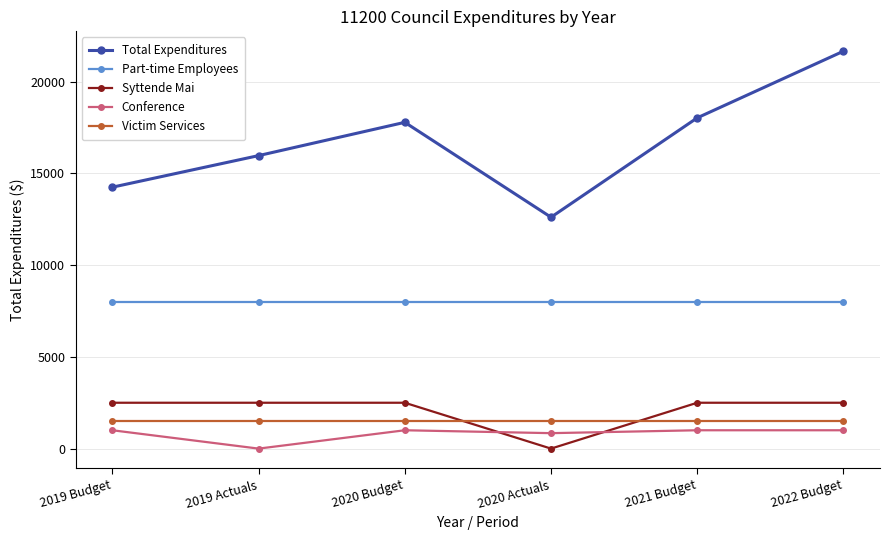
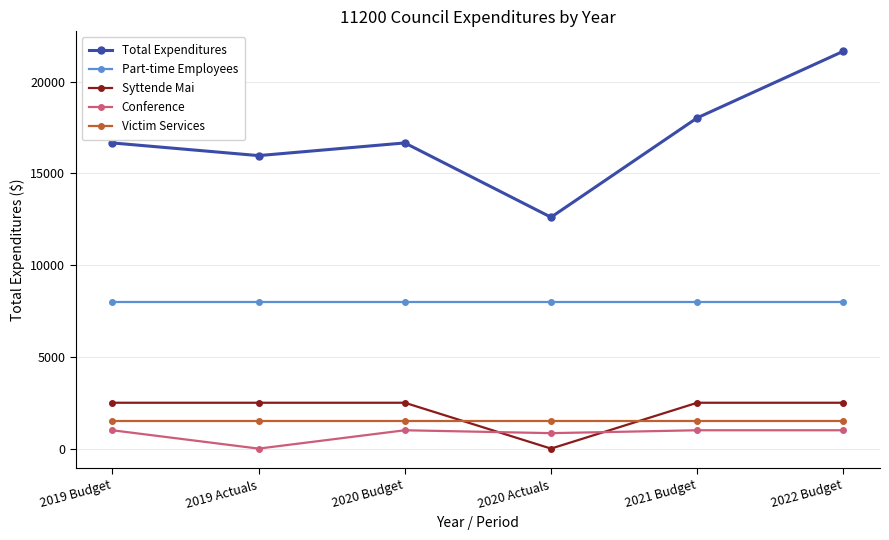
Total Expenditures, 2019 Budget: 14300 -> 16700
Total Expenditures, 2020 Budget: 17800 -> 16700
